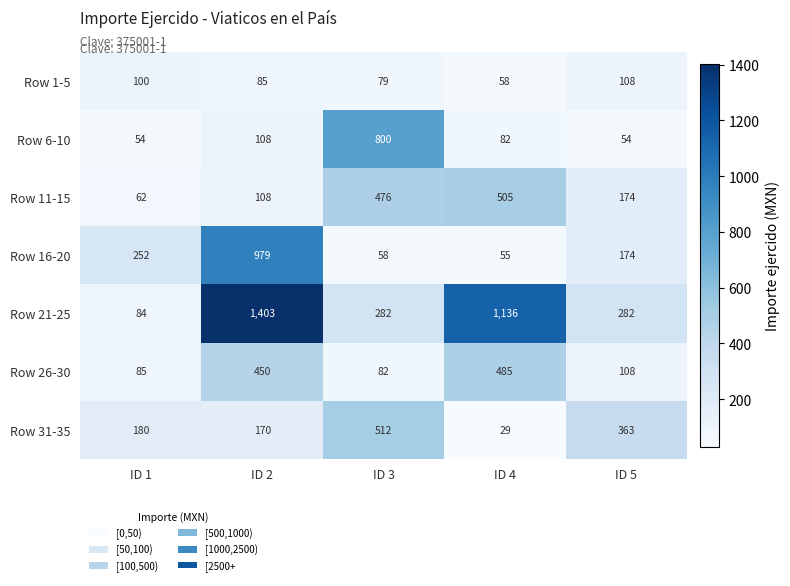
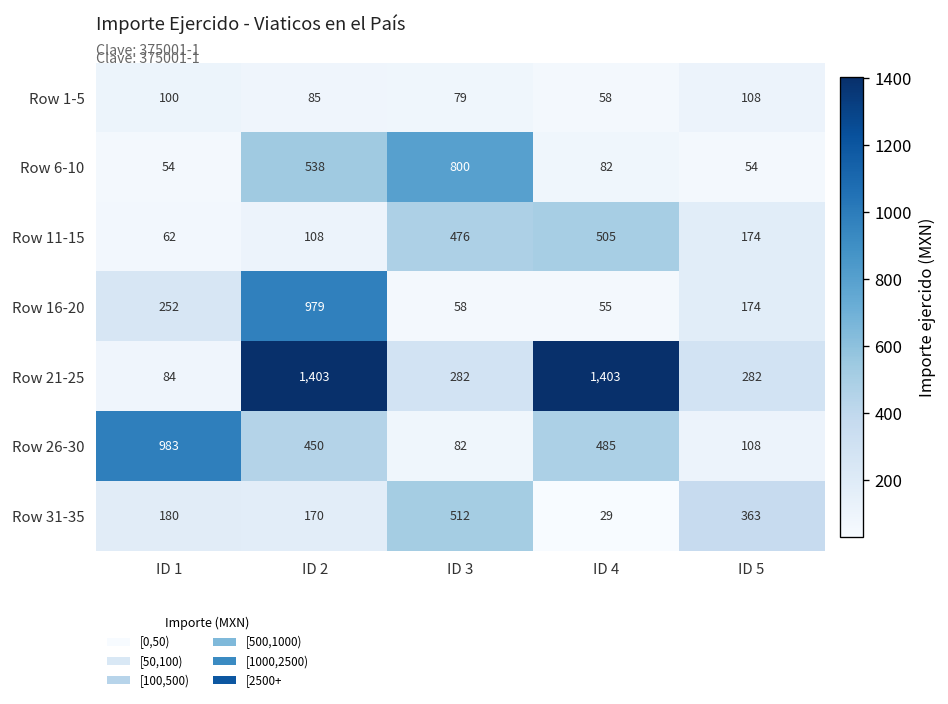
Row 6-10, ID 2: 108 -> 538
Row 21-25, ID 4: 1,136 -> 1,403
Row 26-30, ID 1: 85 -> 983
